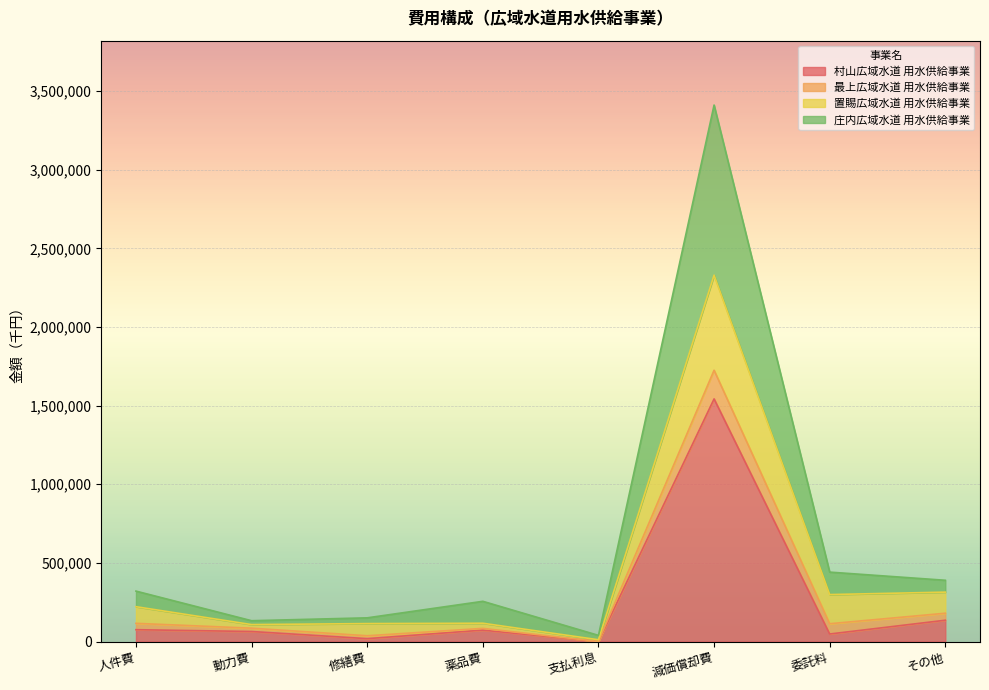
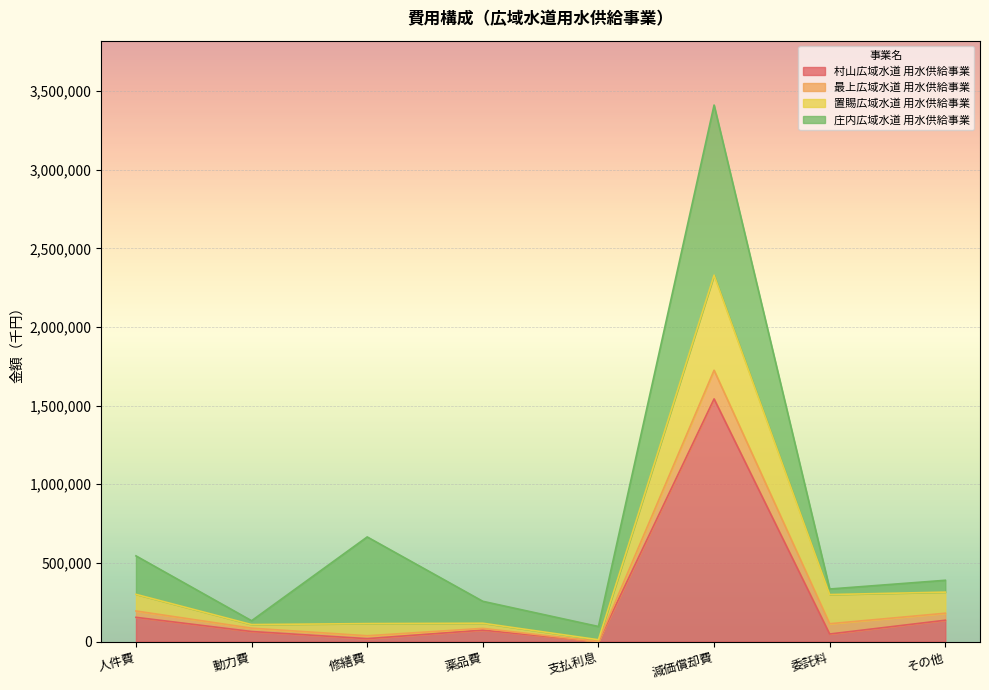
村山広域水道 用水供給事業, 人件費: 80,000 -> 150,000
庄内広域水道 用水供給事業, 人件費: 100,000 -> 240,000
庄内広域水道 用水供給事業, 修繕費: 40,000 -> 550,000
庄内広域水道 用水供給事業, 支払利息: 30,000 -> 80,000
庄内広域水道 用水供給事業, 委託料: 140,000 -> 40,000
